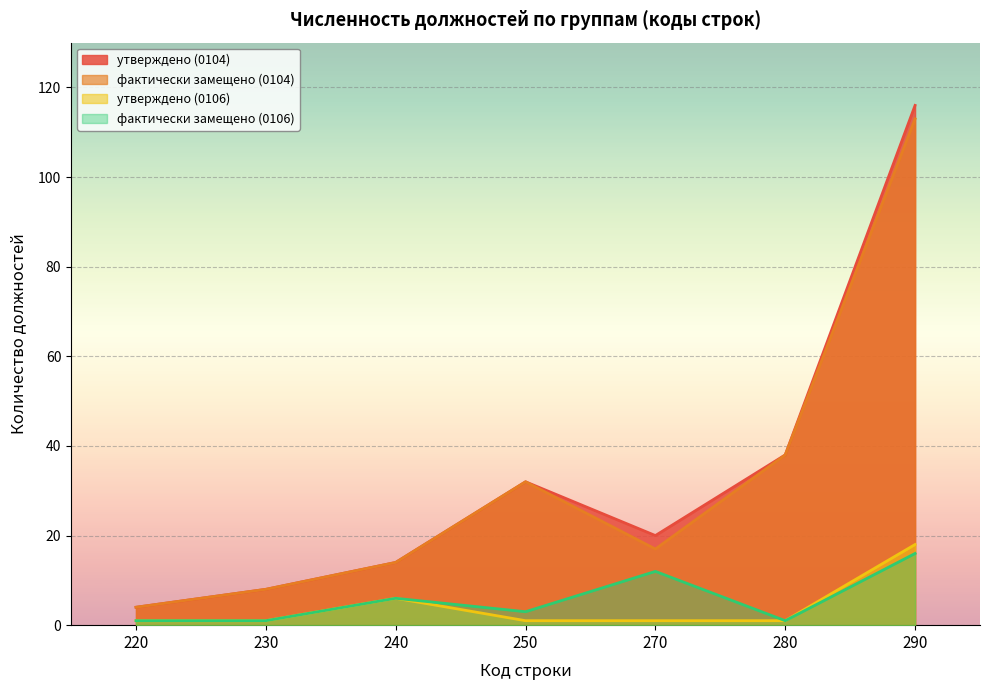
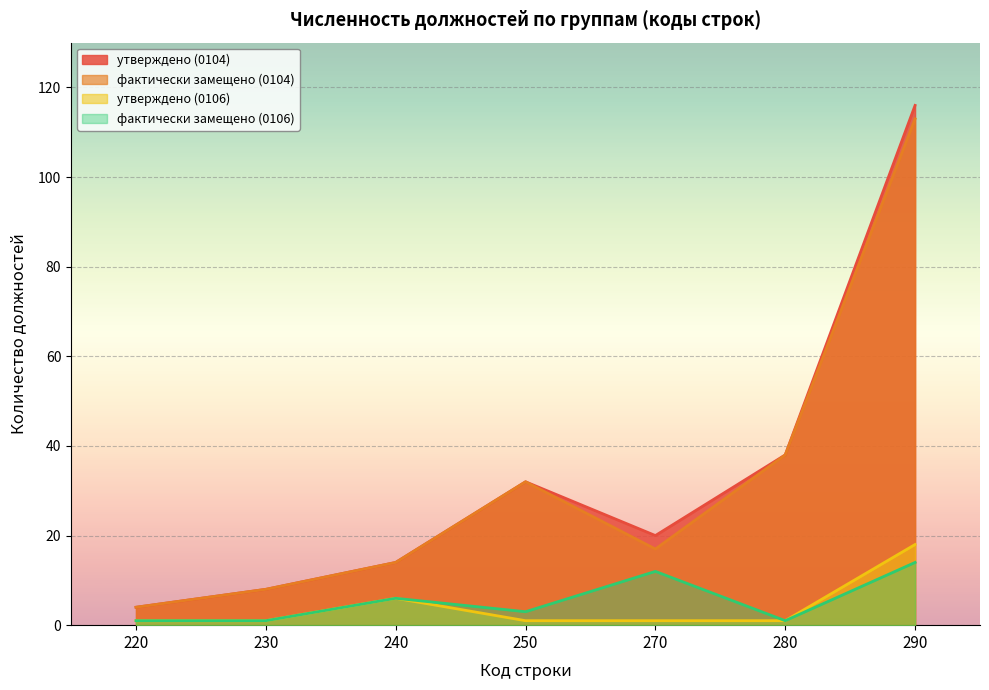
фактически замещено (0106), 290: 16 -> 14
